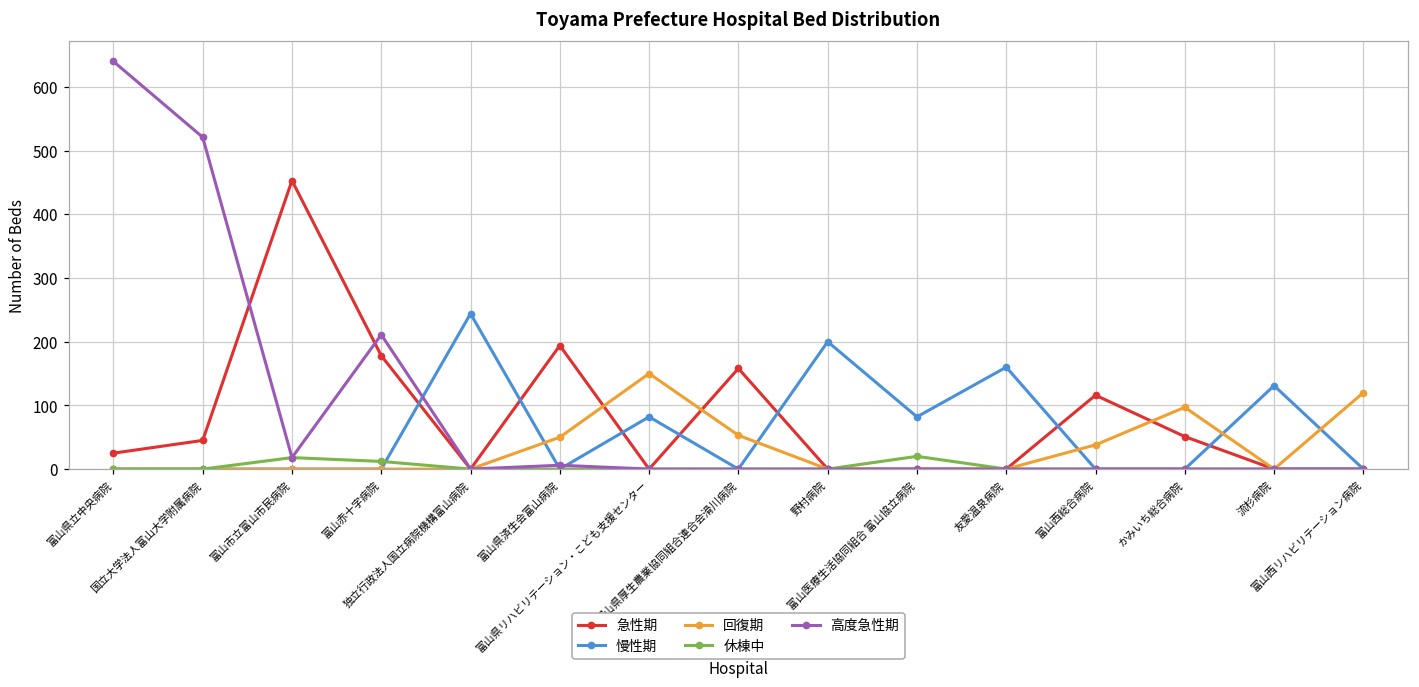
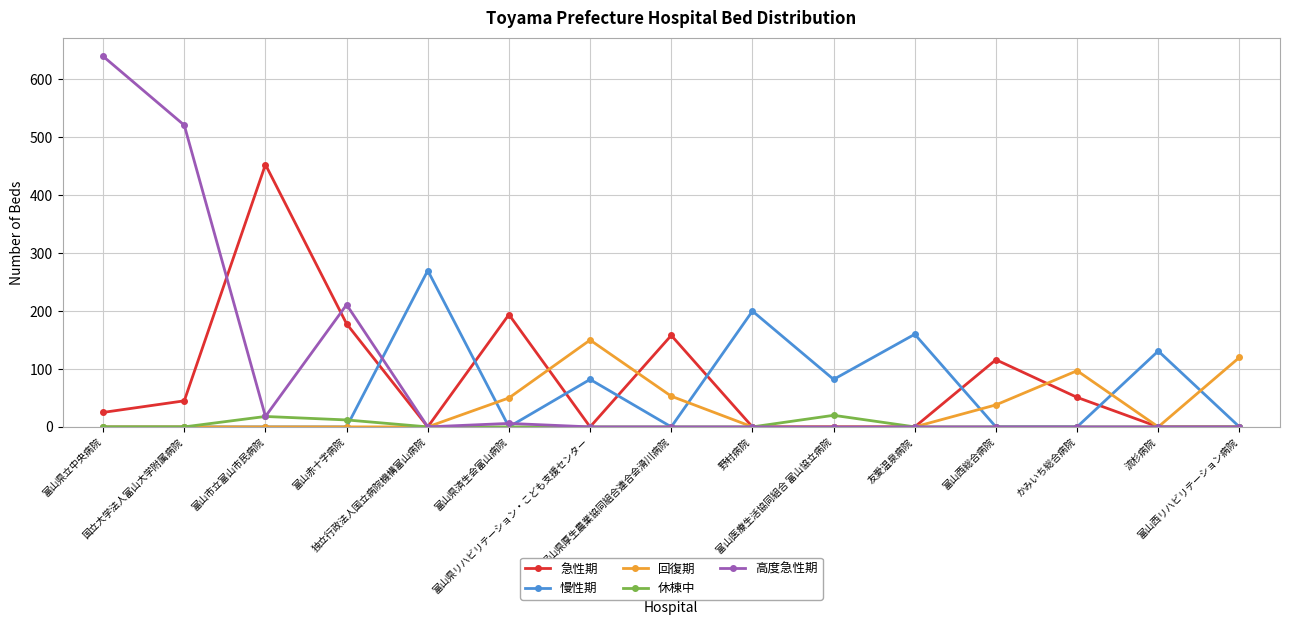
慢性期, 独立行政法人国立病院機構富山病院: 240 -> 270
